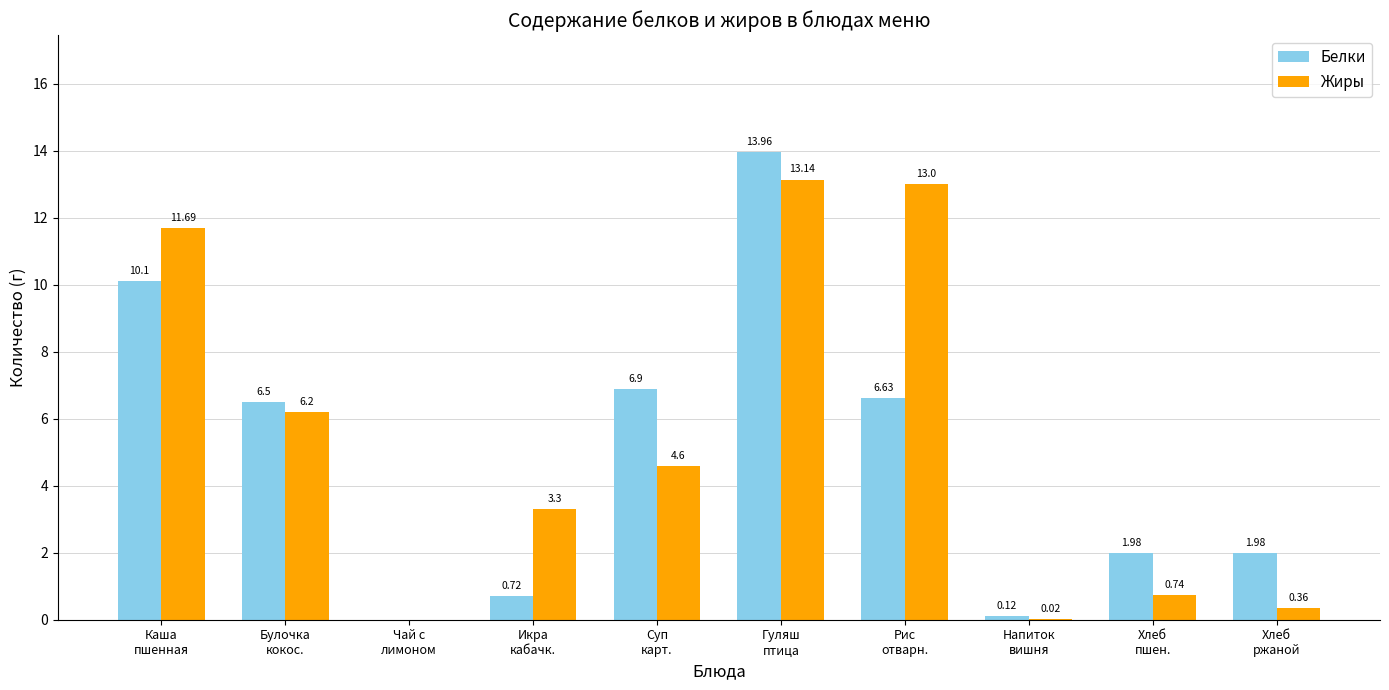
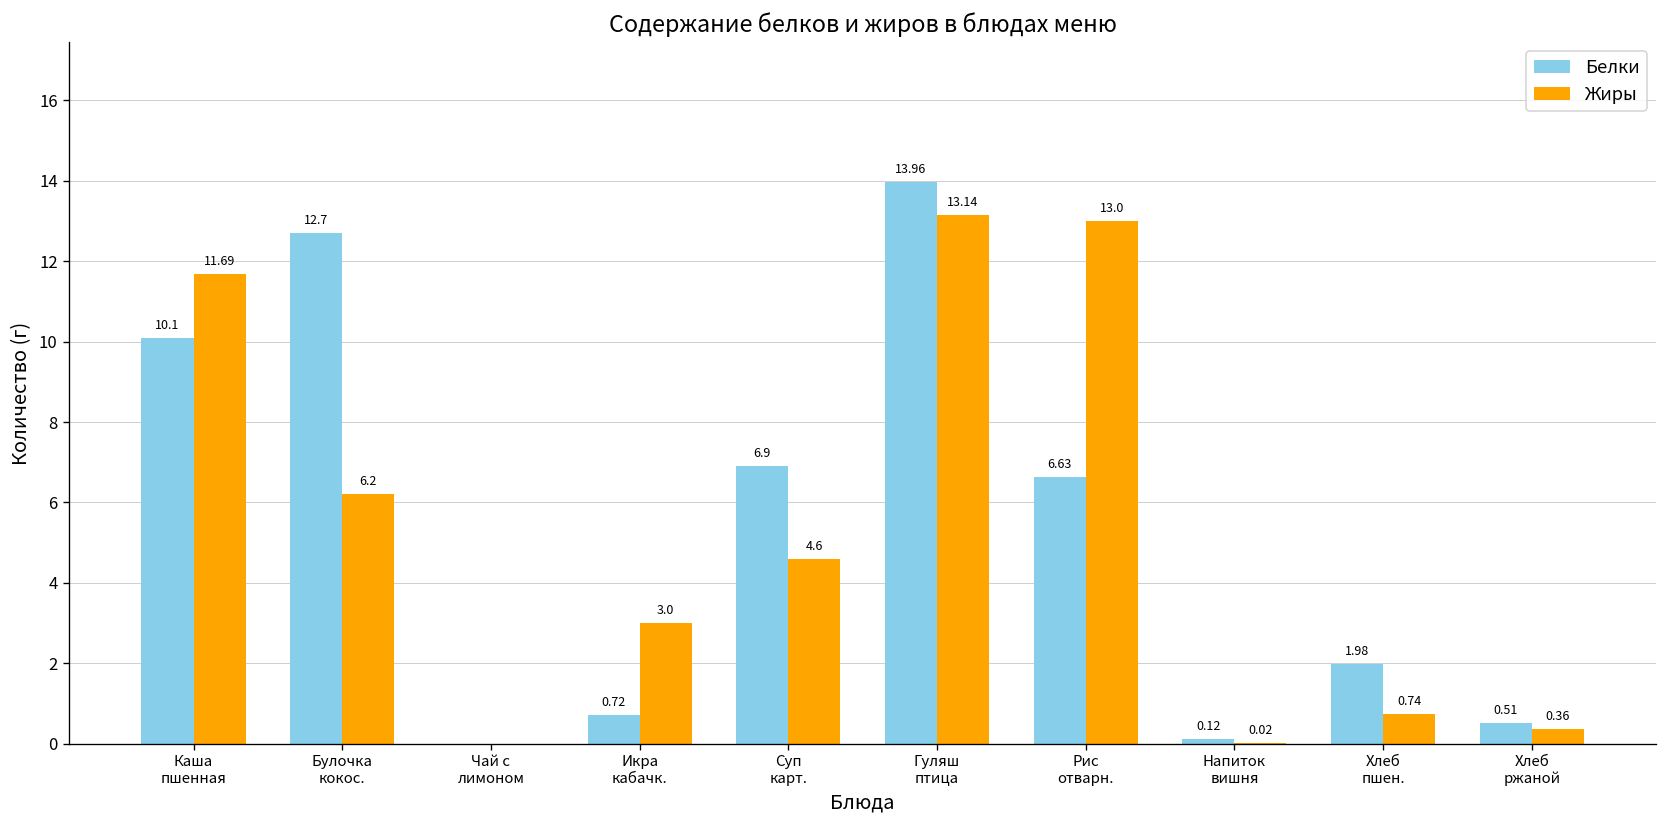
Белки, Булочка кокос.: 6.5 -> 12.7
Жиры, Икра кабачк.: 3.3 -> 3.0
Белки, Хлеб ржаной: 1.98 -> 0.51
